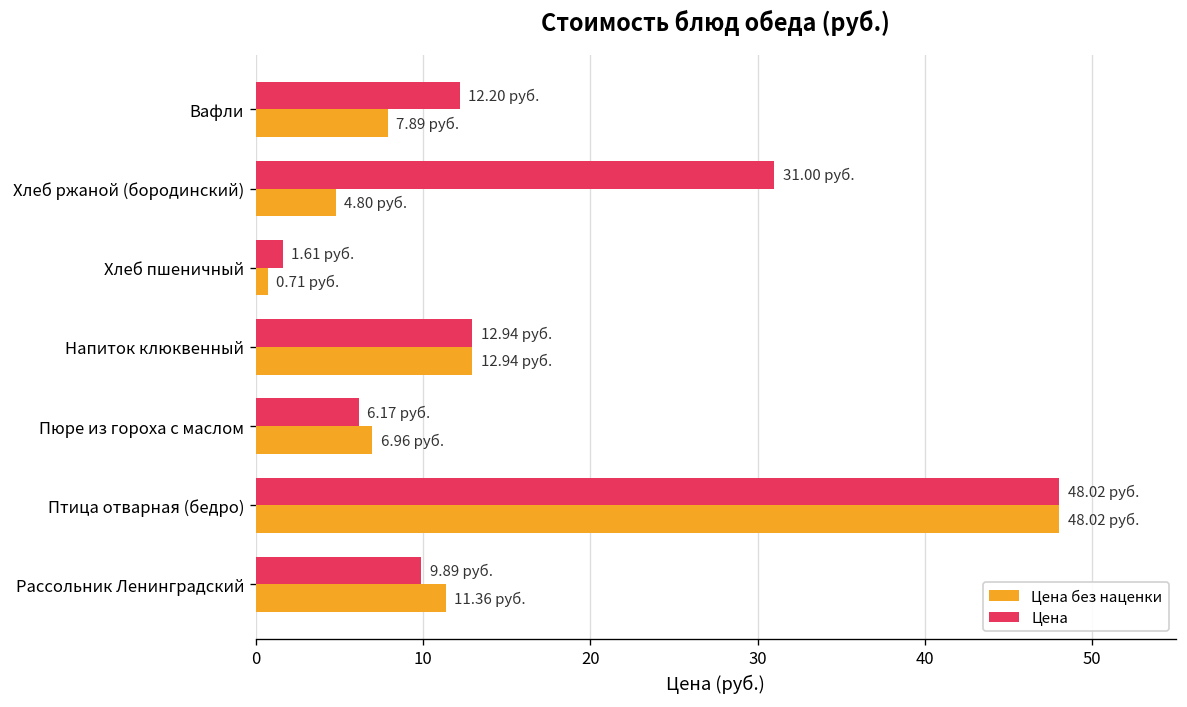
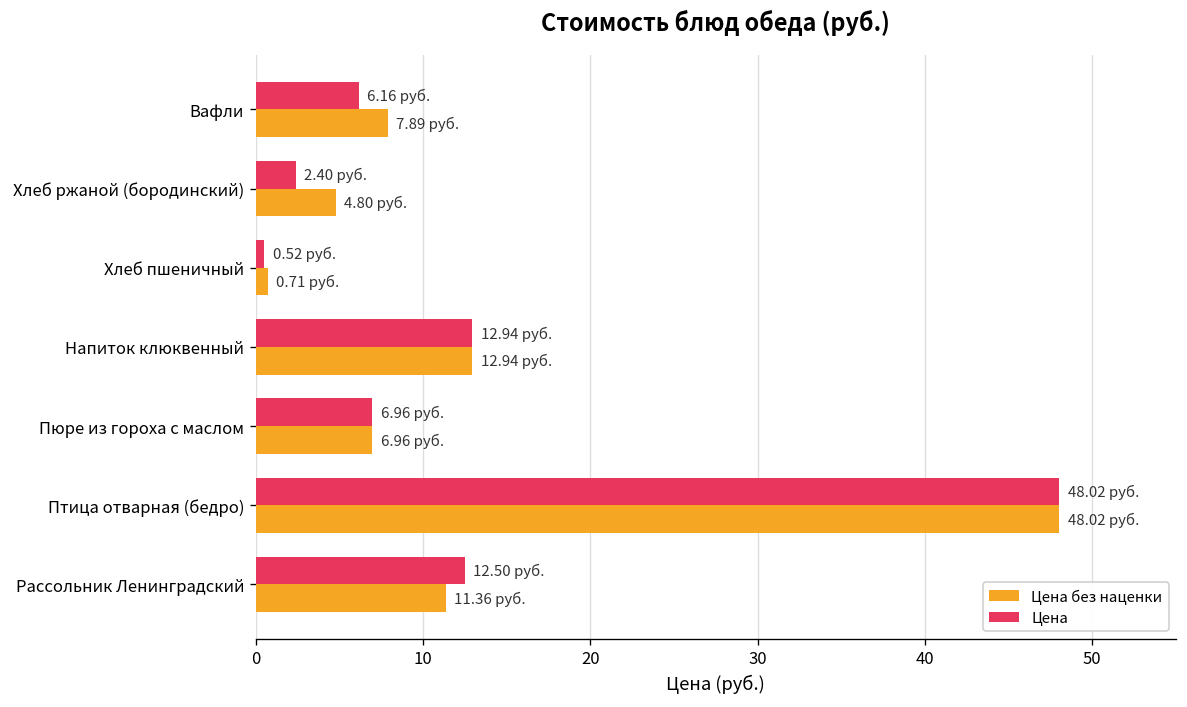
Цена, Вафли: 12.20 -> 6.16
Цена, Хлеб ржаной (бородинский): 31.00 -> 2.40
Цена, Хлеб пшеничный: 1.61 -> 0.52
Цена, Пюре из гороха с маслом: 6.17 -> 6.96
Цена, Рассольник Ленинградский: 9.89 -> 12.50
